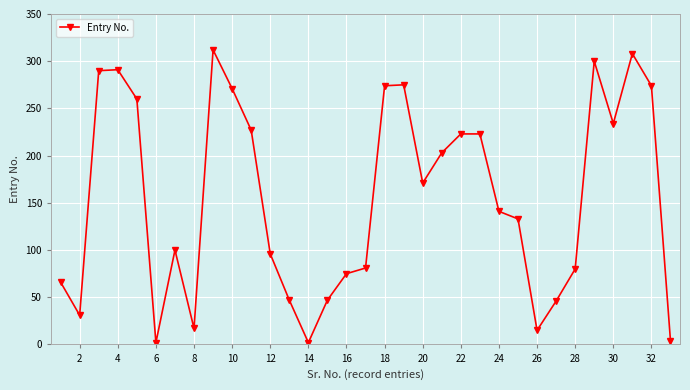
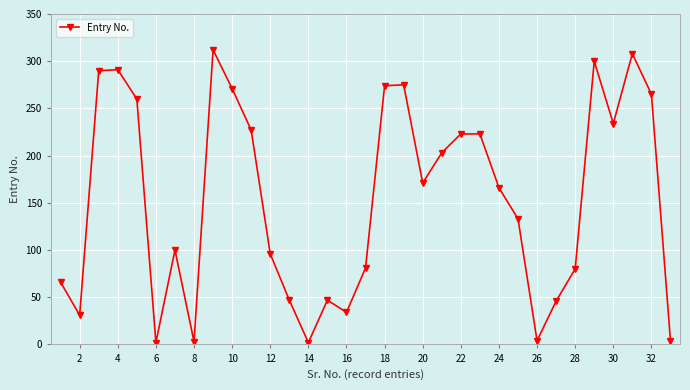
8: 20 -> 0
16: 80 -> 30
24: 140 -> 170
26: 20 -> 0
32: 274 -> 265
